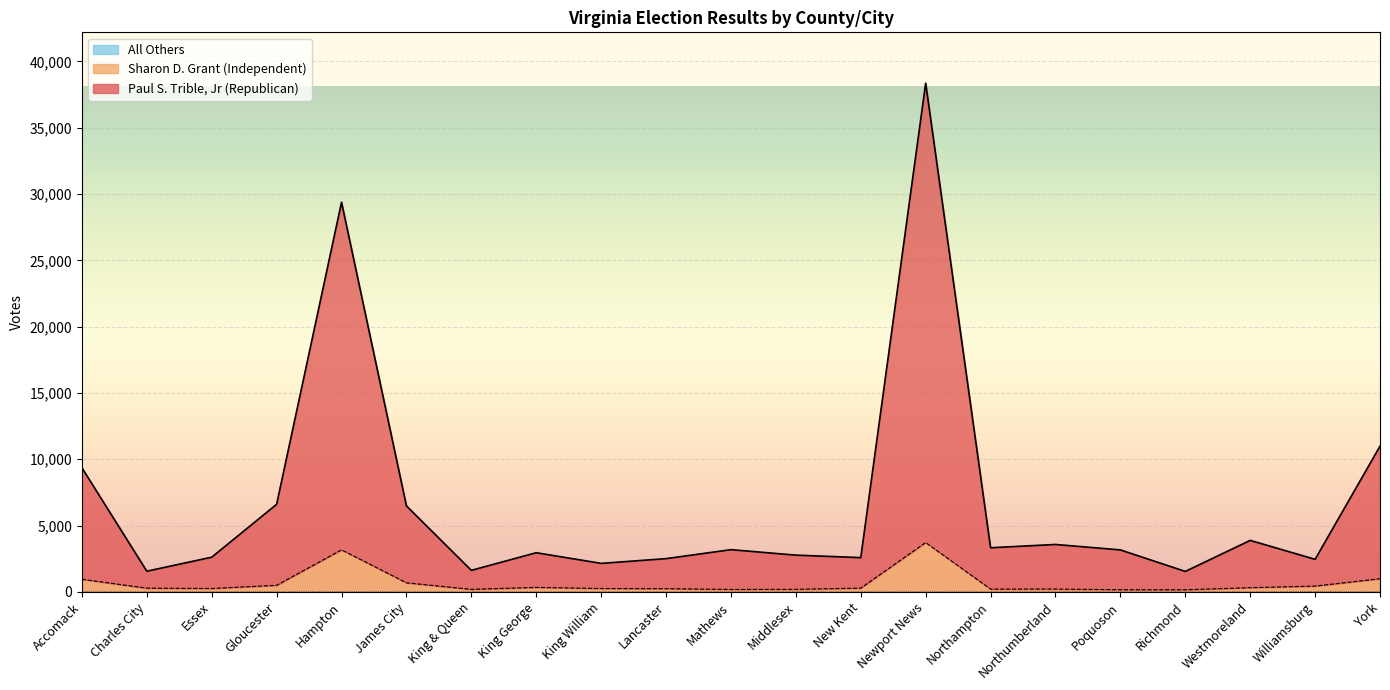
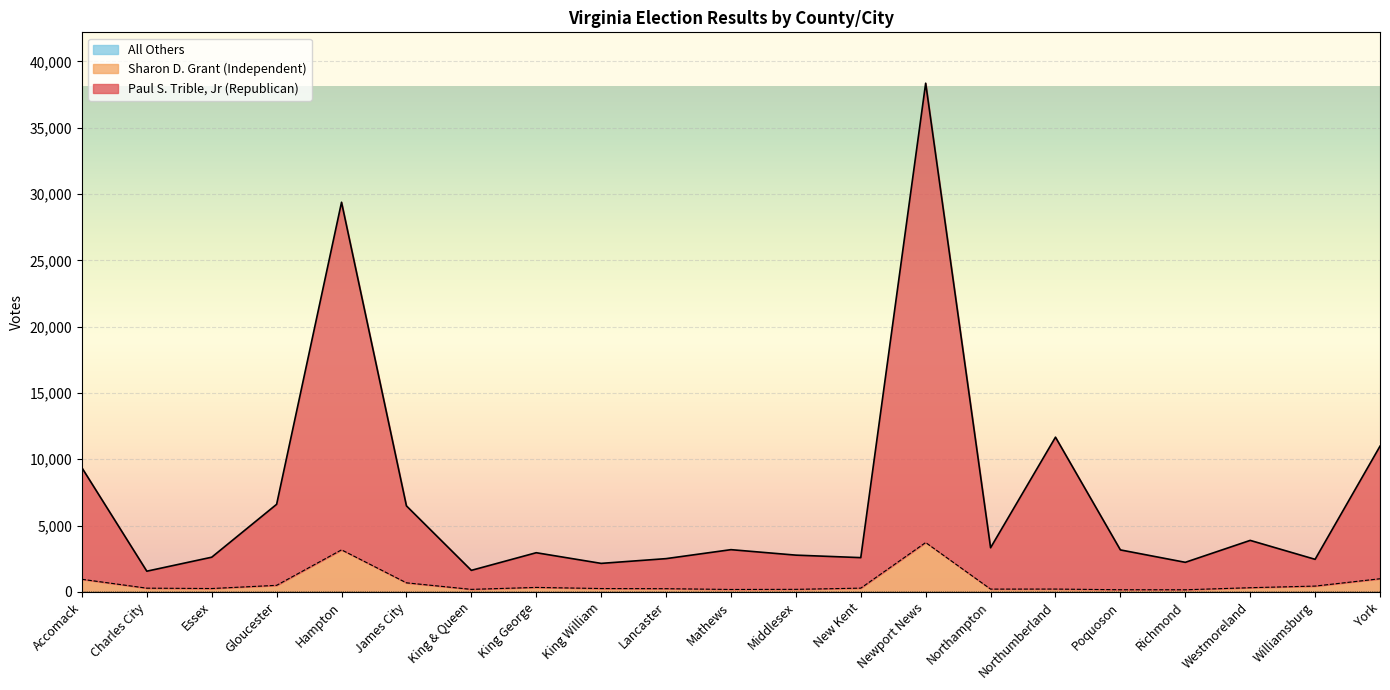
Paul S. Trible, Jr (Republican), Northumberland: 3,400 -> 11,500
Paul S. Trible, Jr (Republican), Richmond: 1,400 -> 2,100
